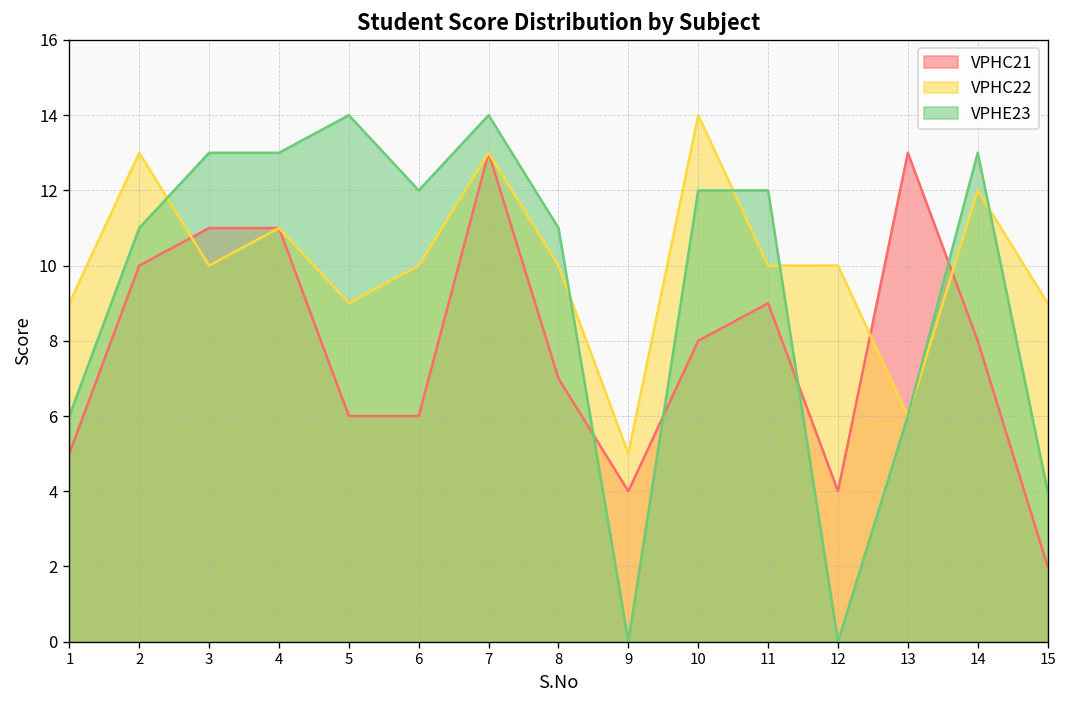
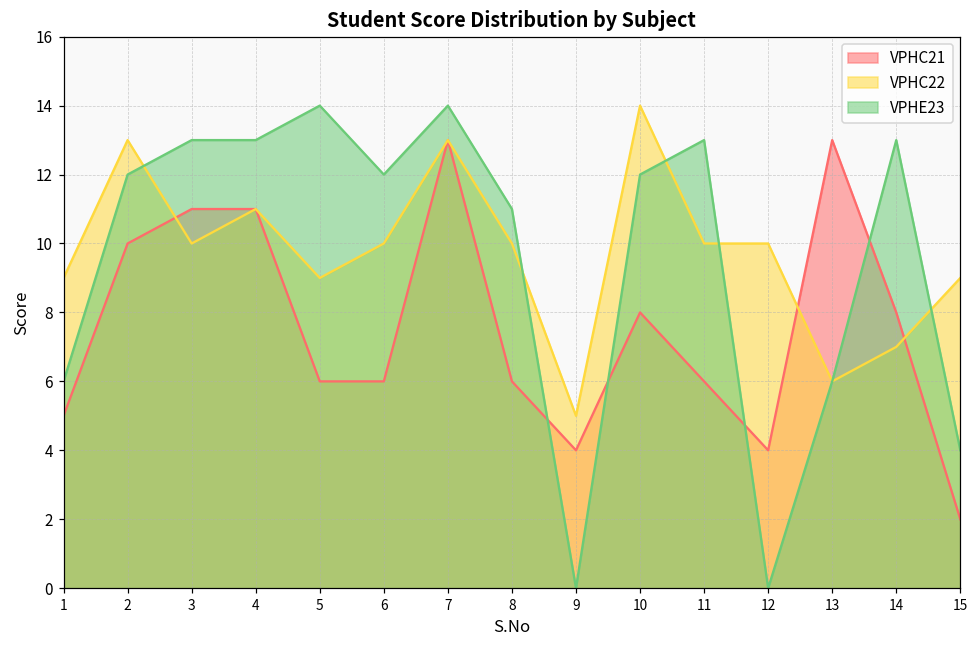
VPHE23, 2: 11 -> 12
VPHC21, 8: 7 -> 6
VPHC21, 11: 9 -> 6
VPHE23, 11: 12 -> 13
VPHC22, 14: 12 -> 7
